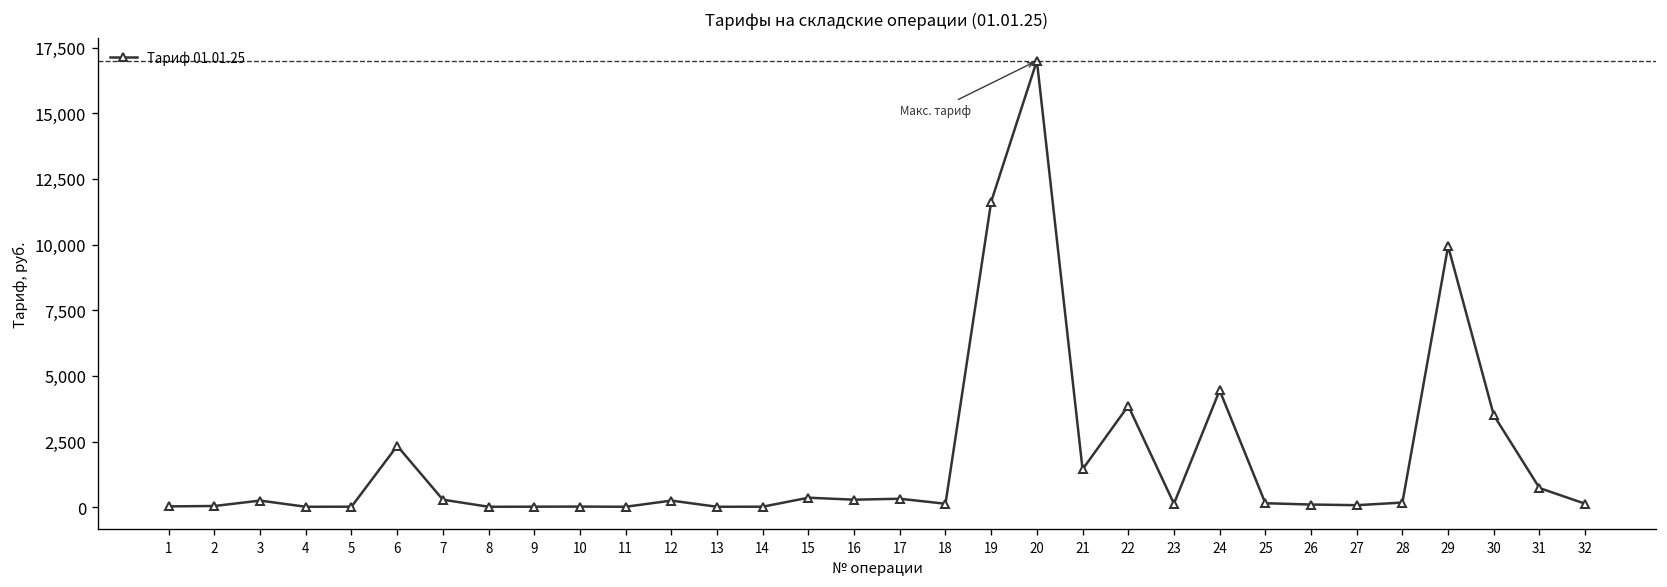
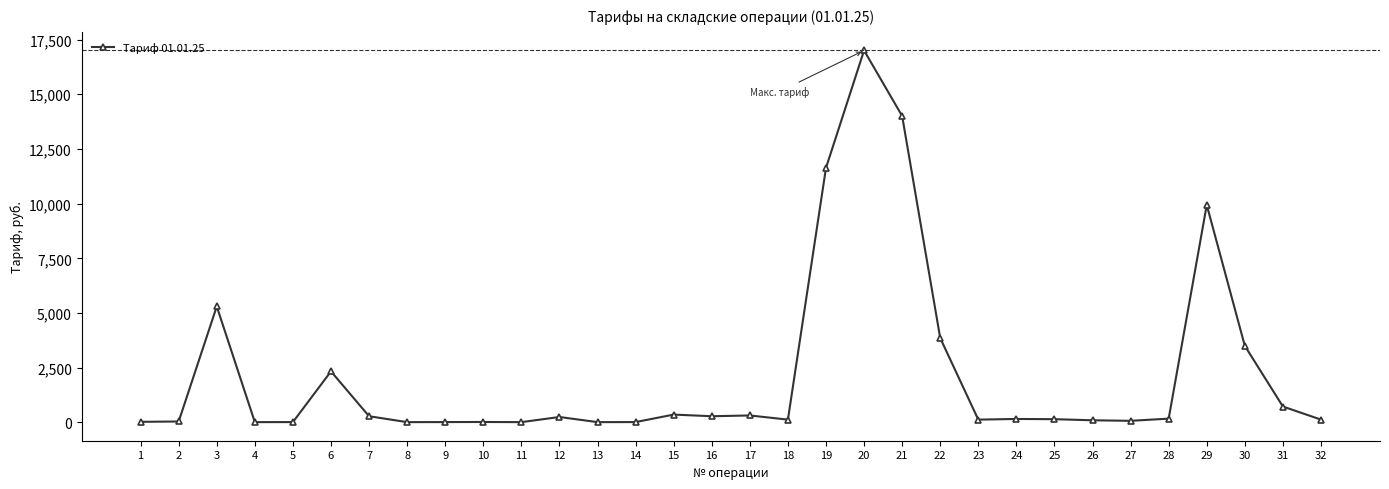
3: 300 -> 5,300
21: 1,400 -> 14,000
24: 4,400 -> 200
